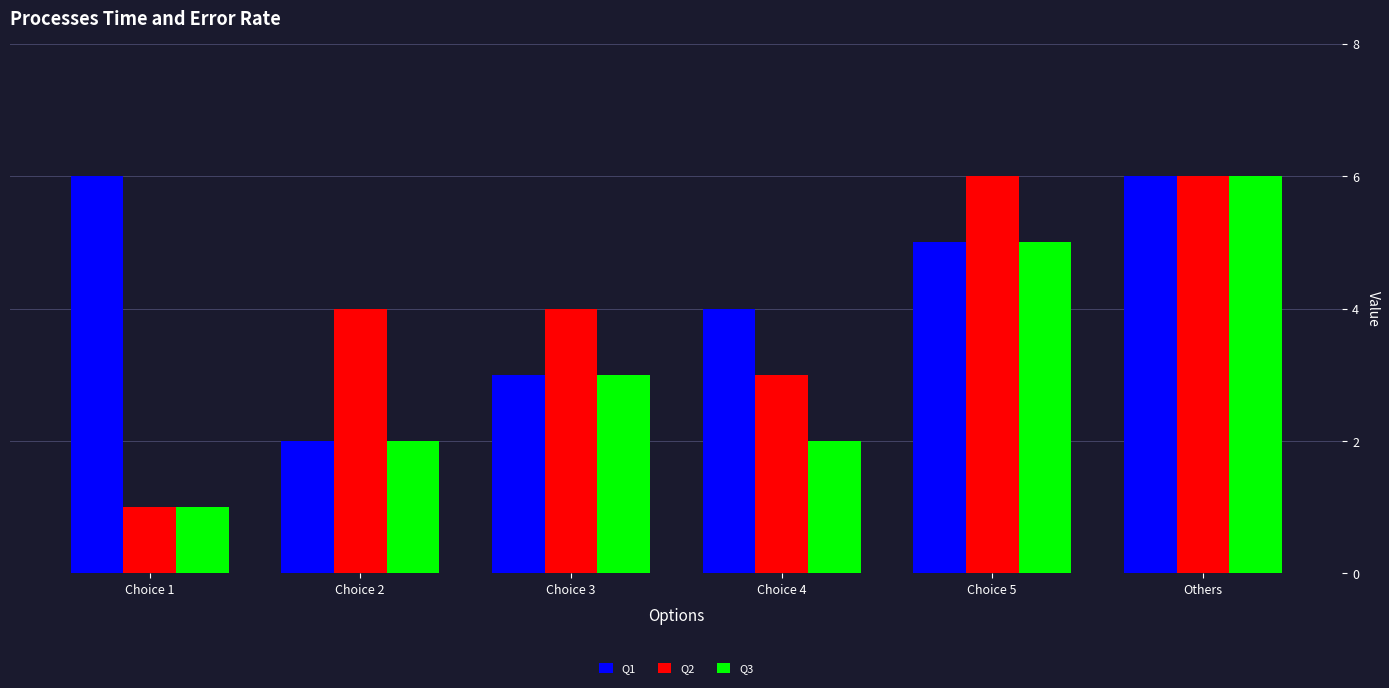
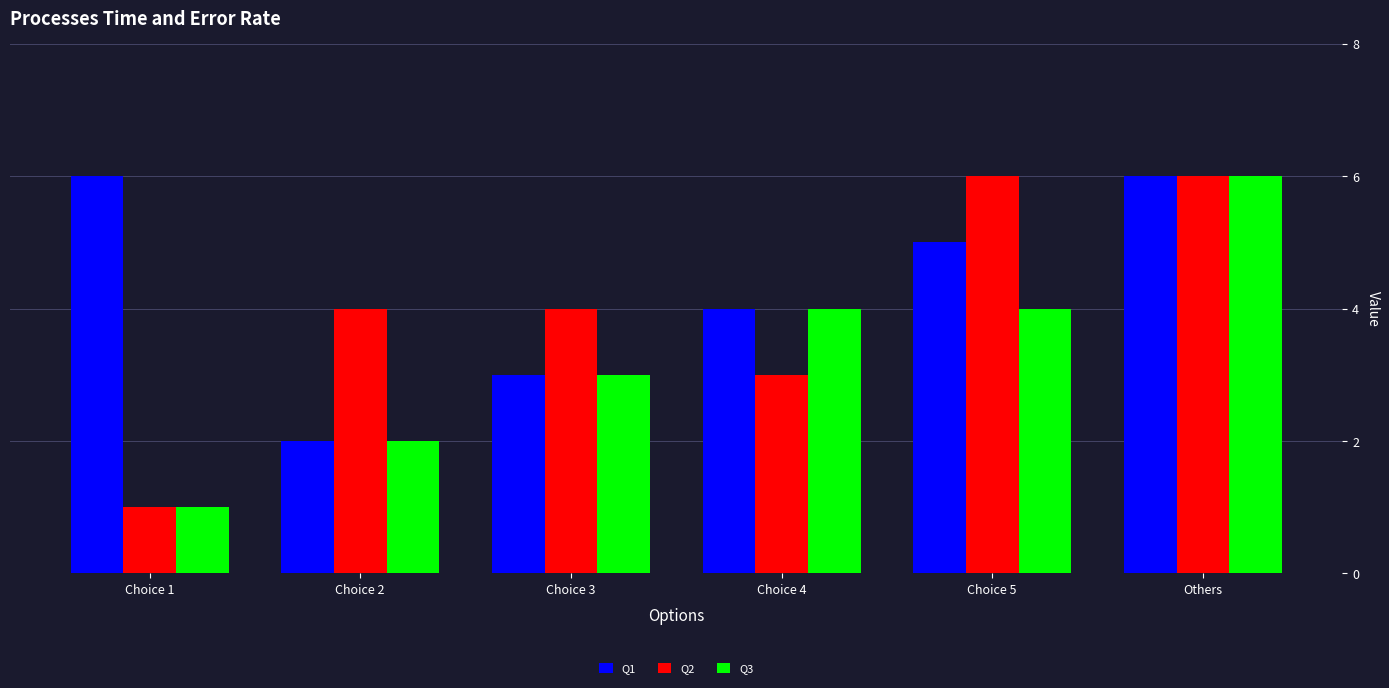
Q3, Choice 4: 2 -> 4
Q3, Choice 5: 5 -> 4
